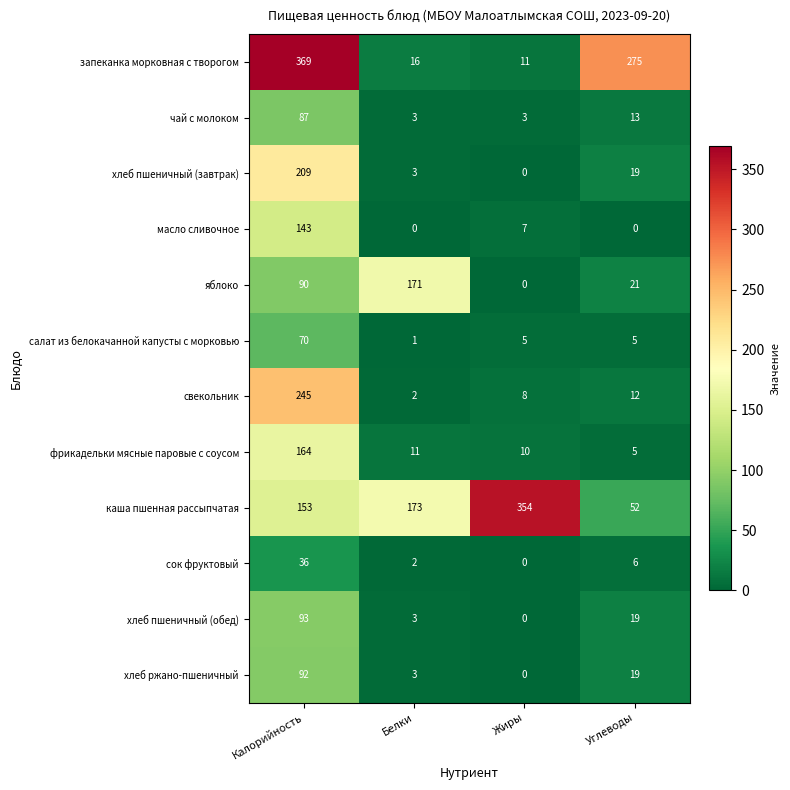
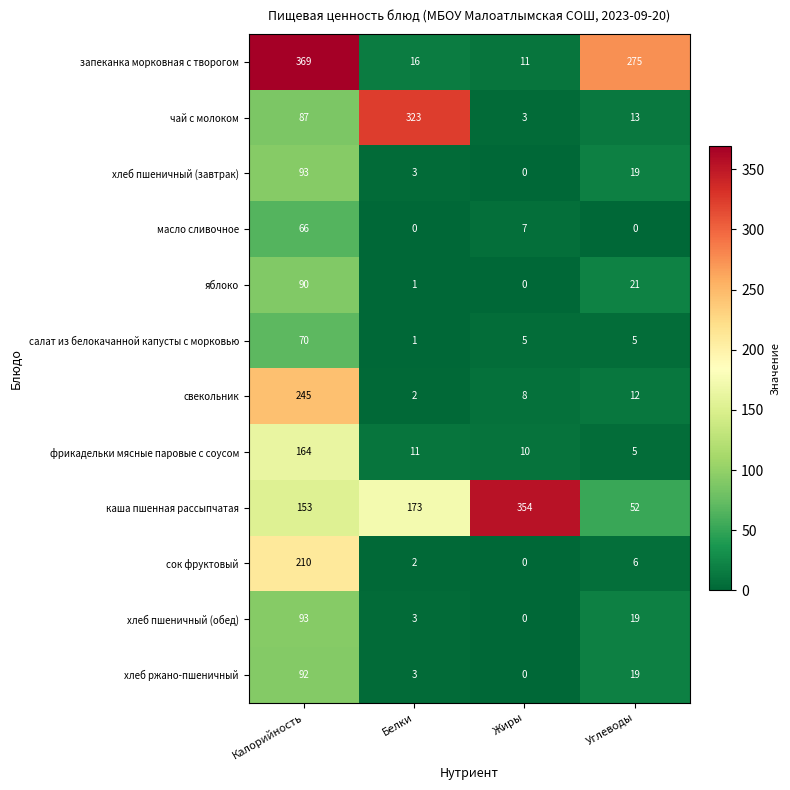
чай с молоком, Белки: 3 -> 323
хлеб пшеничный (завтрак), Калорийность: 209 -> 93
масло сливочное, Калорийность: 143 -> 66
яблоко, Белки: 171 -> 1
сок фруктовый, Калорийность: 36 -> 210
